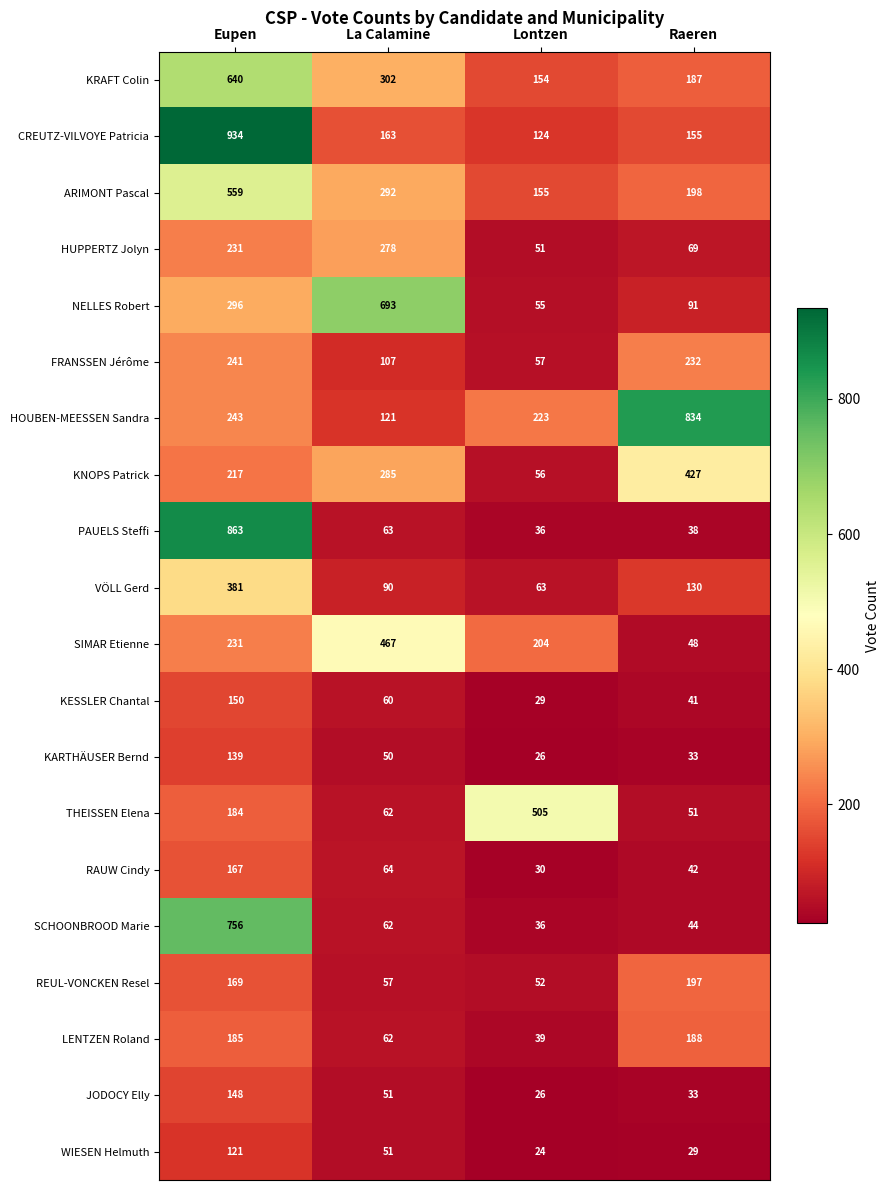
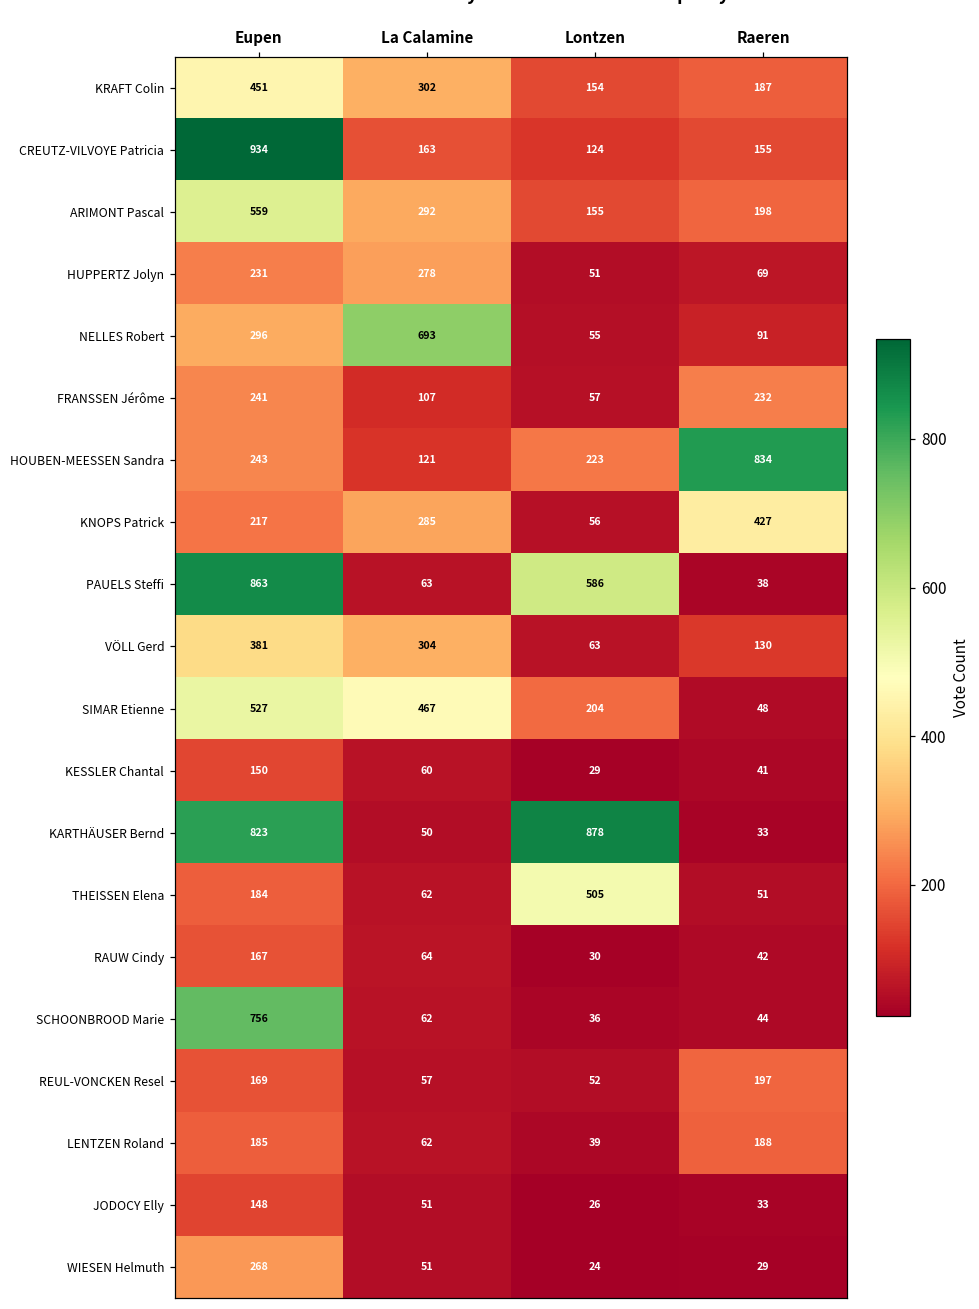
KRAFT Colin, Eupen: 640 -> 451
PAUELS Steffi, Lontzen: 36 -> 586
VÖLL Gerd, La Calamine: 90 -> 304
SIMAR Etienne, Eupen: 231 -> 527
KARTHÄUSER Bernd, Eupen: 139 -> 823
KARTHÄUSER Bernd, Lontzen: 26 -> 878
WIESEN Helmuth, Eupen: 121 -> 268
